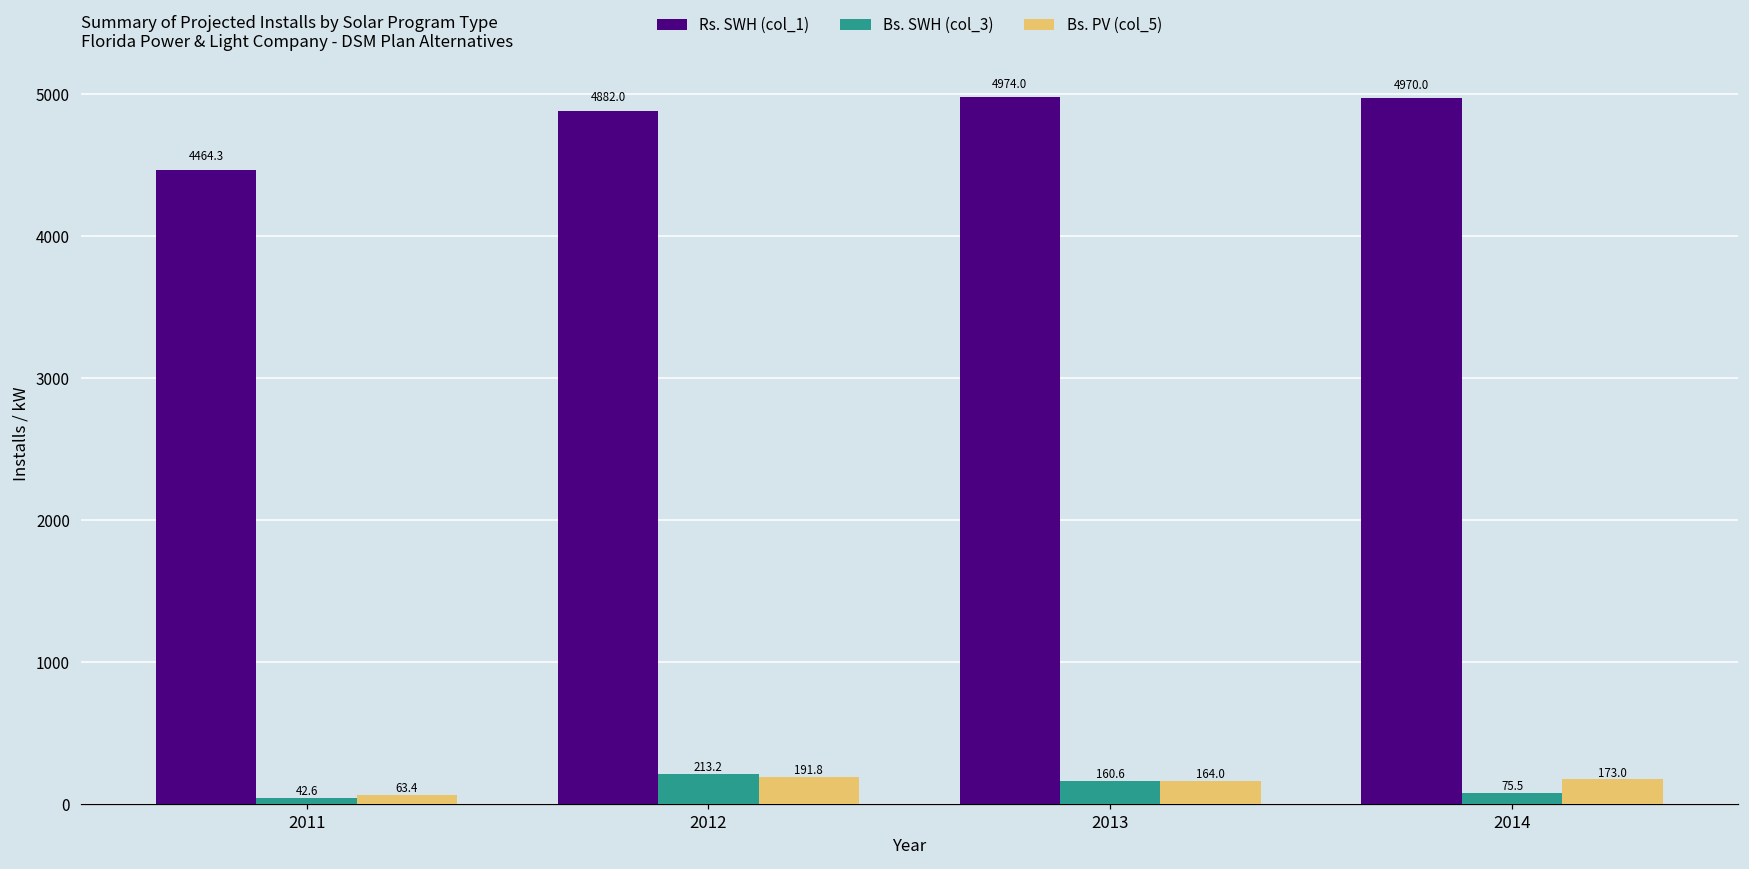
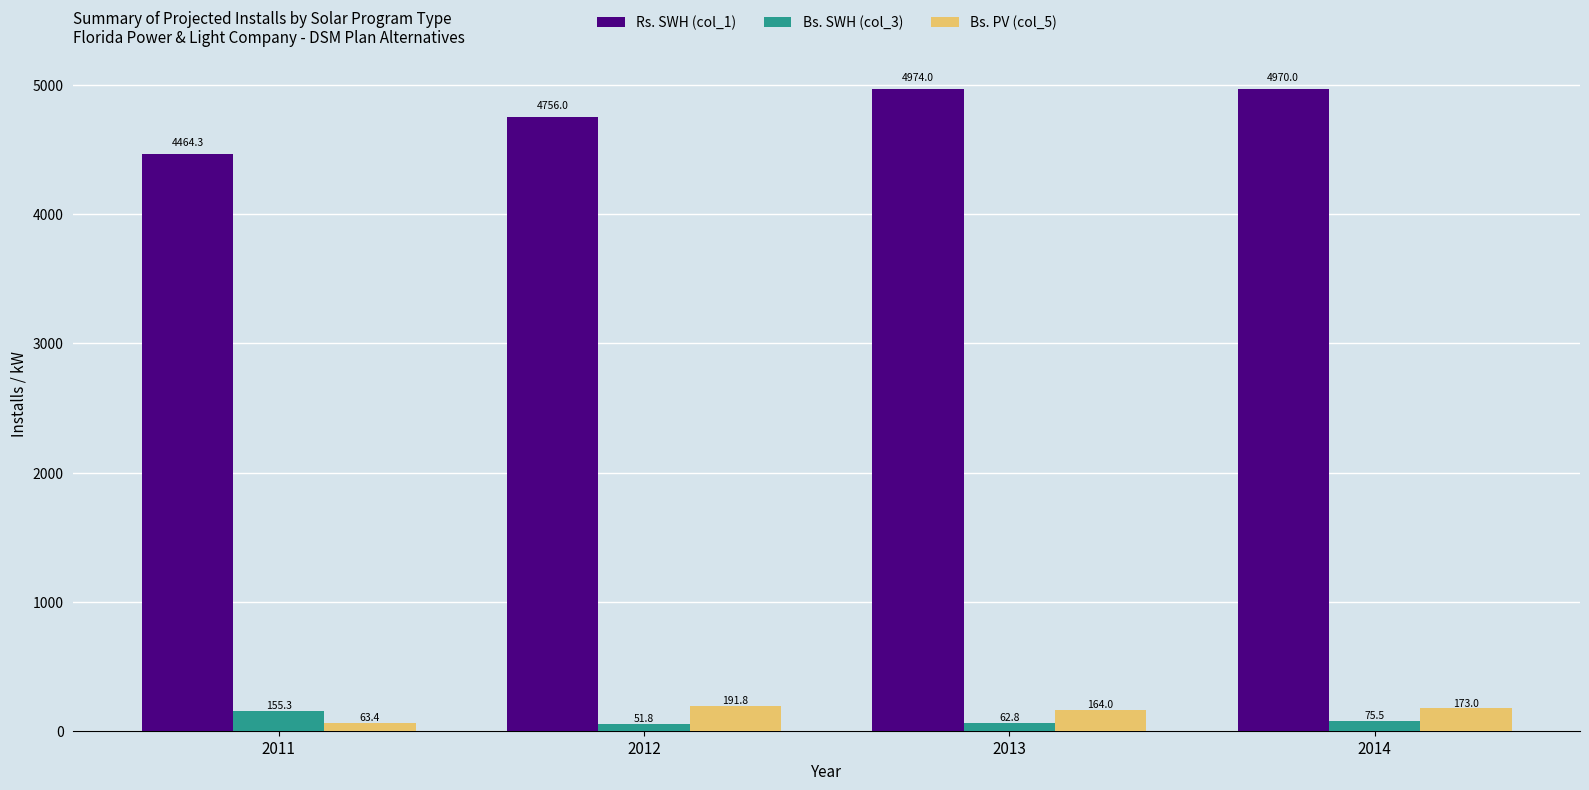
Bs. SWH (col_3), 2011: 42.6 -> 155.3
Rs. SWH (col_1), 2012: 4882.0 -> 4756.0
Bs. SWH (col_3), 2012: 213.2 -> 51.8
Bs. SWH (col_3), 2013: 160.6 -> 62.8
